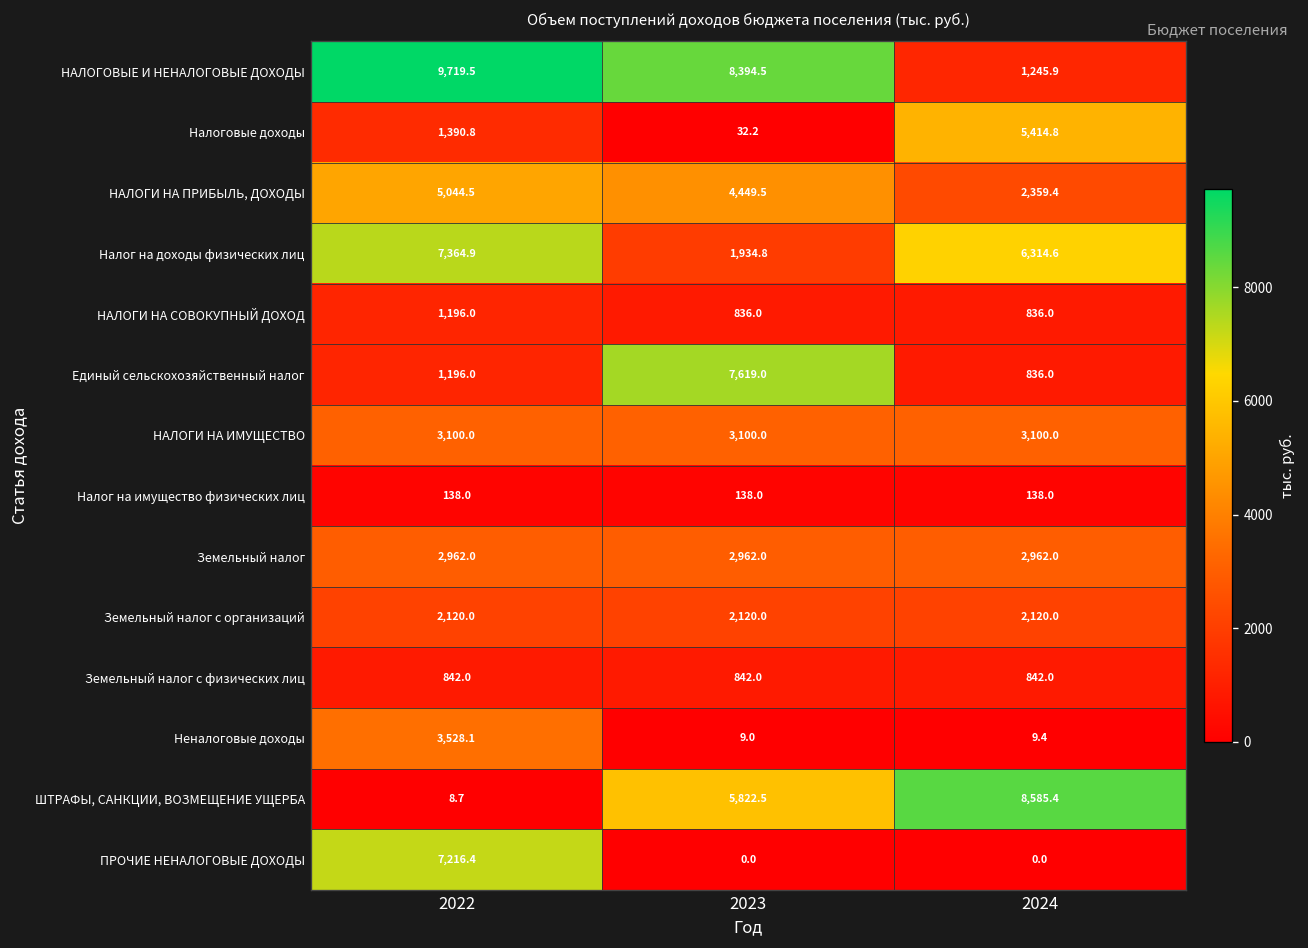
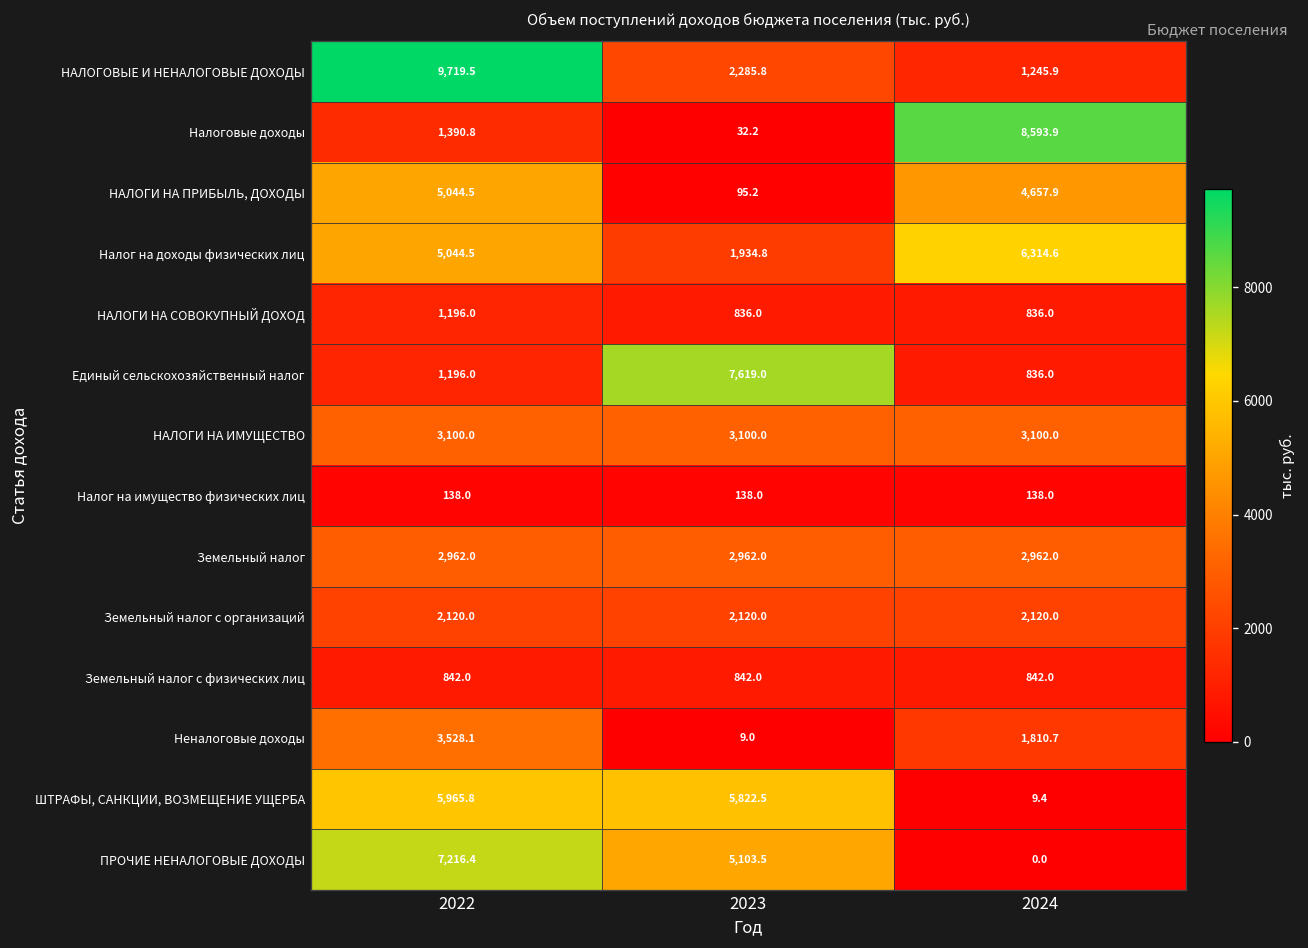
НАЛОГОВЫЕ И НЕНАЛОГОВЫЕ ДОХОДЫ, 2023: 8,394.5 -> 2,285.8
Налоговые доходы, 2024: 5,414.8 -> 8,593.9
НАЛОГИ НА ПРИБЫЛЬ, ДОХОДЫ, 2023: 4,449.5 -> 95.2
НАЛОГИ НА ПРИБЫЛЬ, ДОХОДЫ, 2024: 2,359.4 -> 4,657.9
Налог на доходы физических лиц, 2022: 7,364.9 -> 5,044.5
Неналоговые доходы, 2024: 9.4 -> 1,810.7
ШТРАФЫ, САНКЦИИ, ВОЗМЕЩЕНИЕ УЩЕРБА, 2022: 8.7 -> 5,965.8
ШТРАФЫ, САНКЦИИ, ВОЗМЕЩЕНИЕ УЩЕРБА, 2024: 8,585.4 -> 9.4
ПРОЧИЕ НЕНАЛОГОВЫЕ ДОХОДЫ, 2023: 0.0 -> 5,103.5
